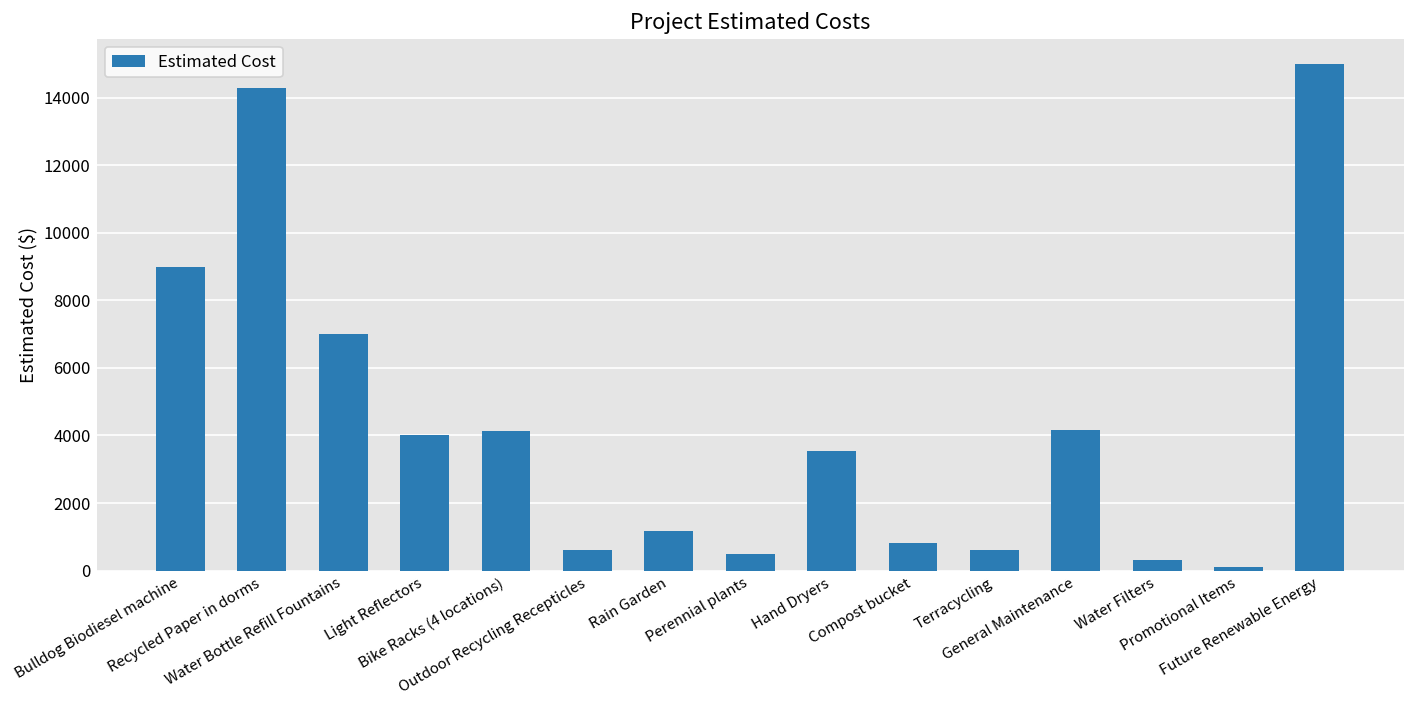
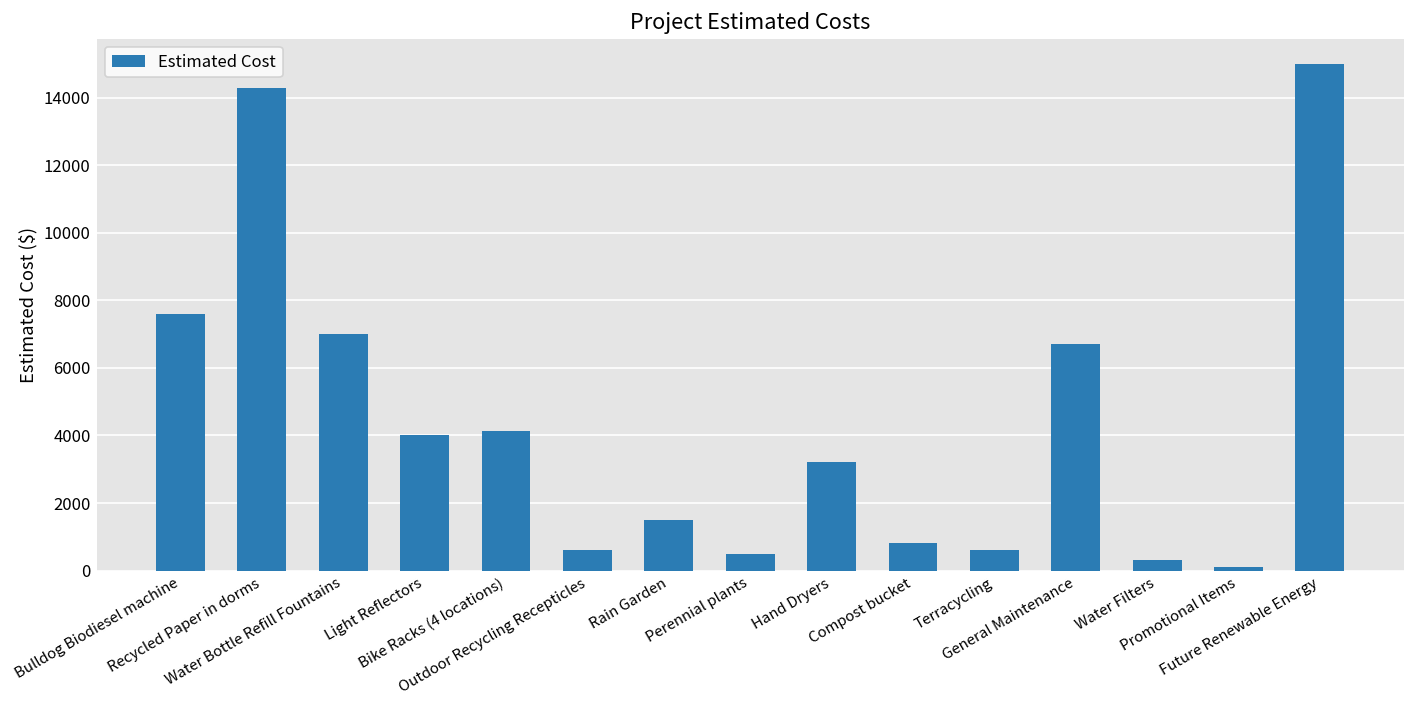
Bulldog Biodiesel machine: 9000 -> 7600
Rain Garden: 1200 -> 1500
Hand Dryers: 3500 -> 3200
General Maintenance: 4200 -> 6700
